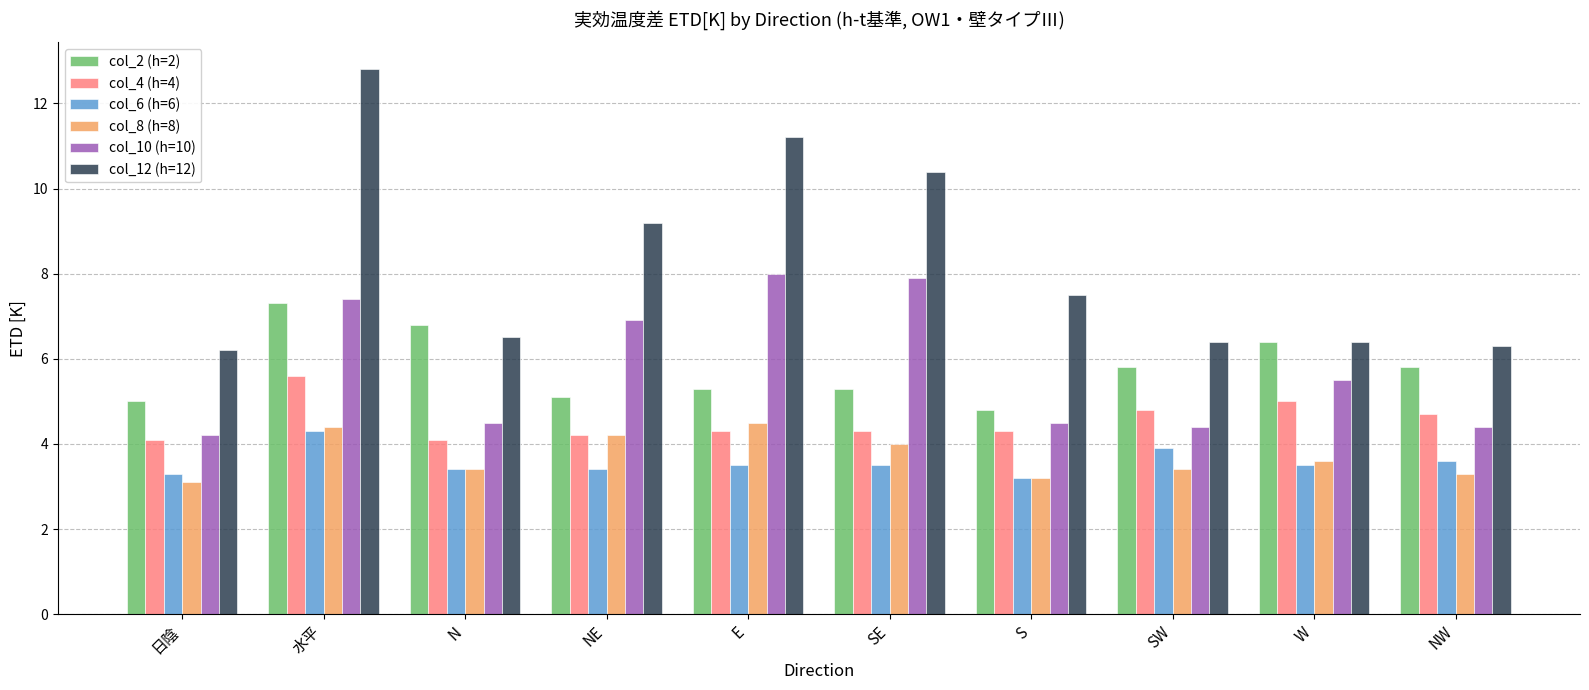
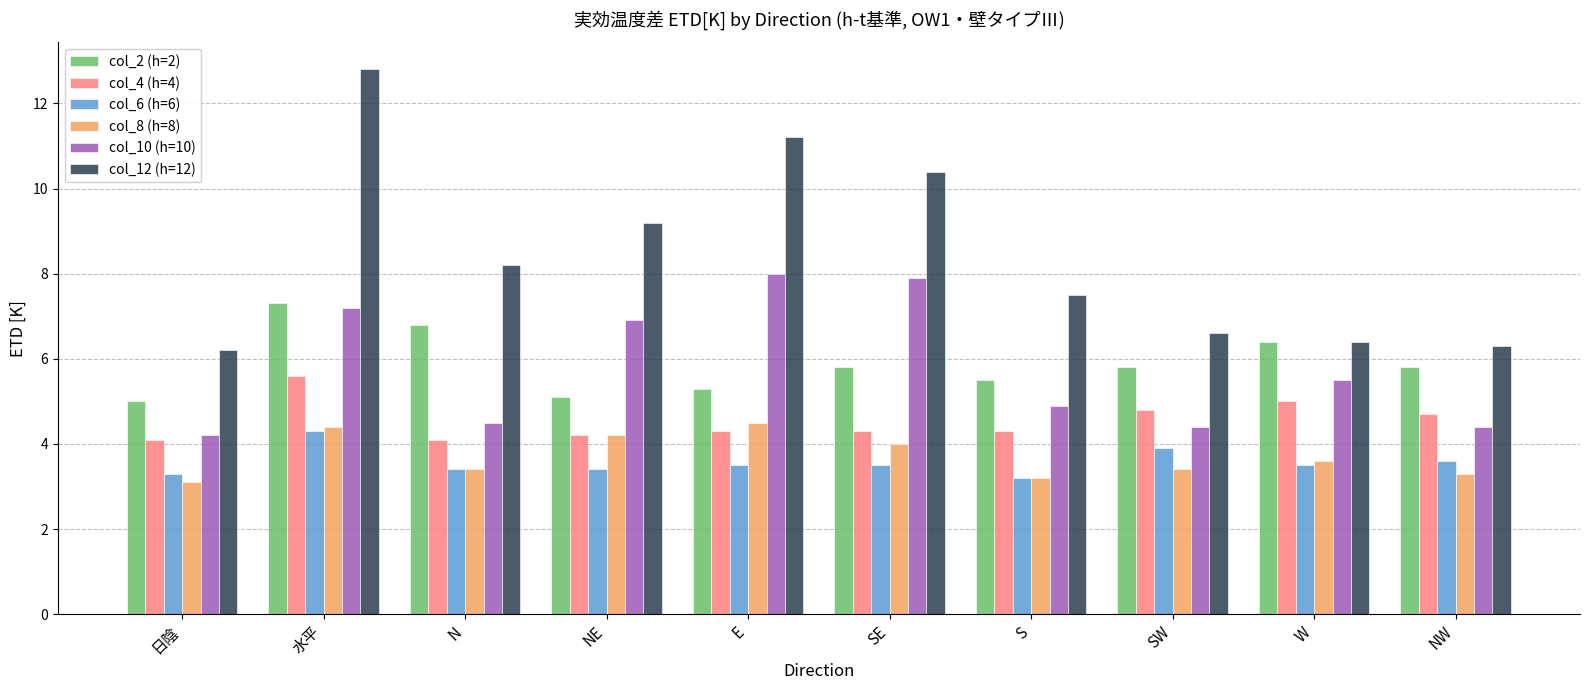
col_10 (h=10), 水平: 7.4 -> 7.2
col_12 (h=12), N: 6.5 -> 8.2
col_2 (h=2), SE: 5.3 -> 5.8
col_2 (h=2), S: 4.8 -> 5.5
col_10 (h=10), S: 4.5 -> 4.9
col_12 (h=12), SW: 6.4 -> 6.6
